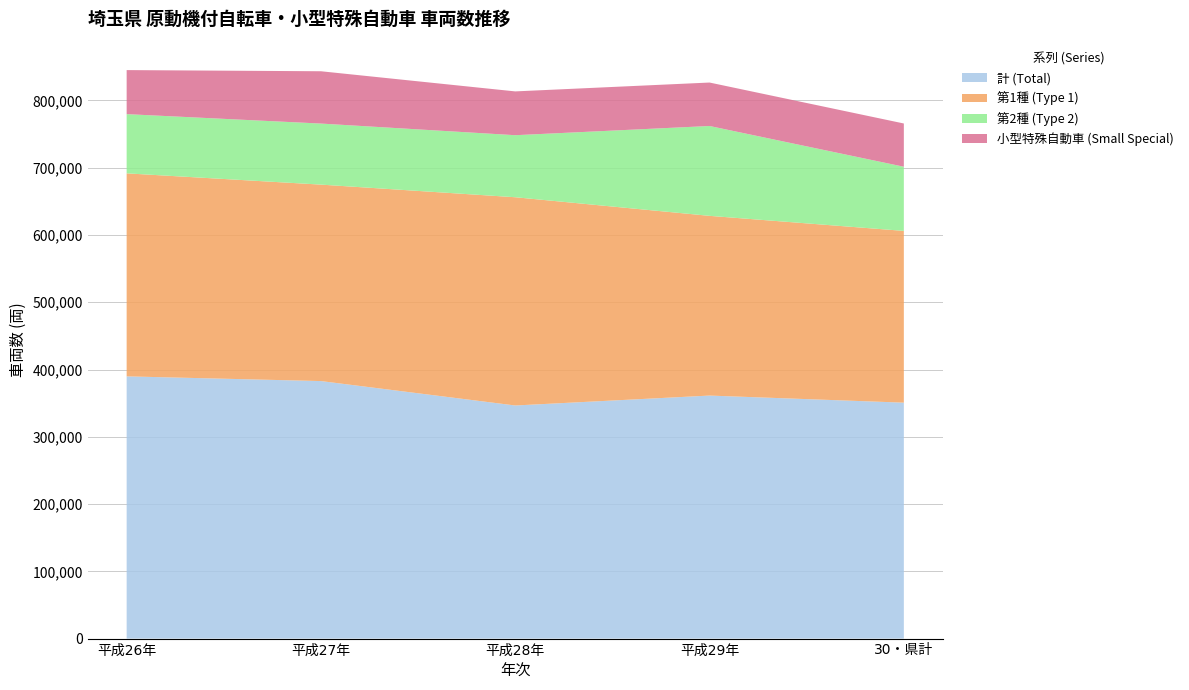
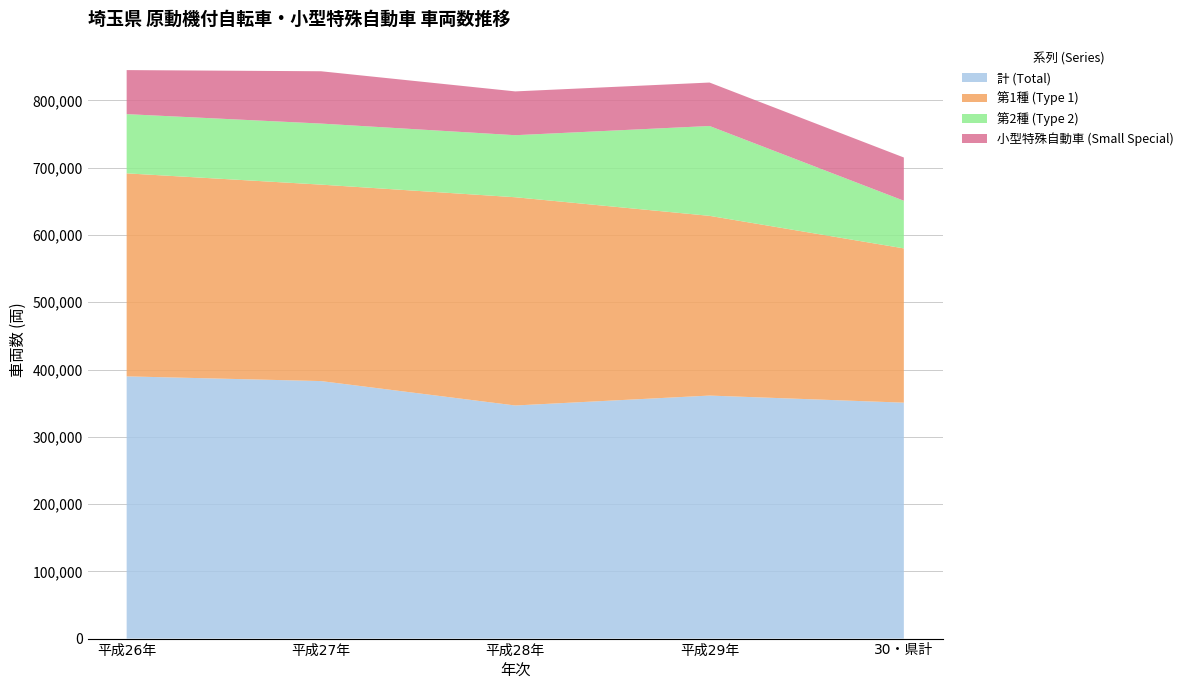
第1種 (Type 1), 30・県計: 260,000 -> 230,000
第2種 (Type 2), 30・県計: 100,000 -> 70,000
